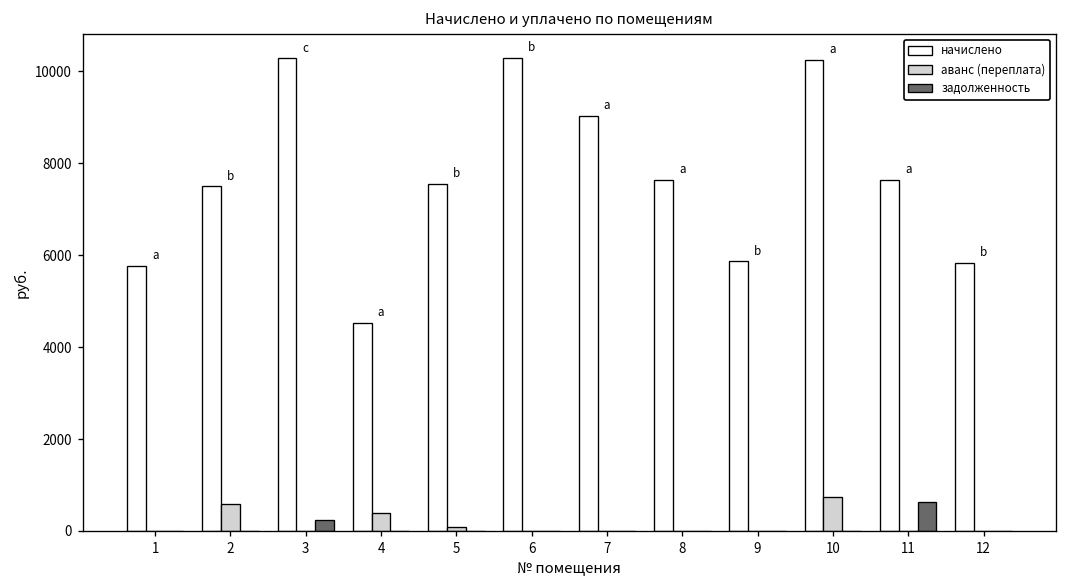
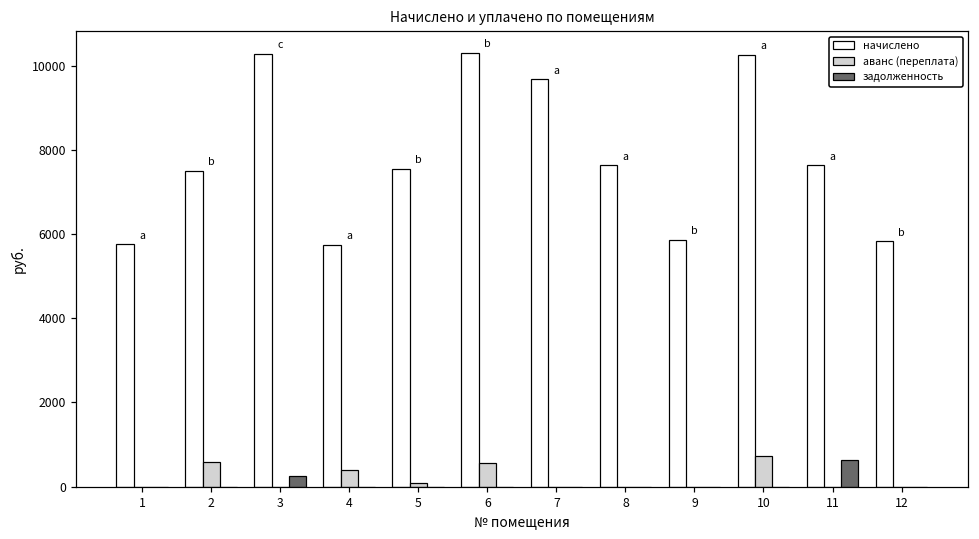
начислено, 4: 4500 -> 5700
аванс (переплата), 6: 0 -> 600
начислено, 7: 9000 -> 9700
